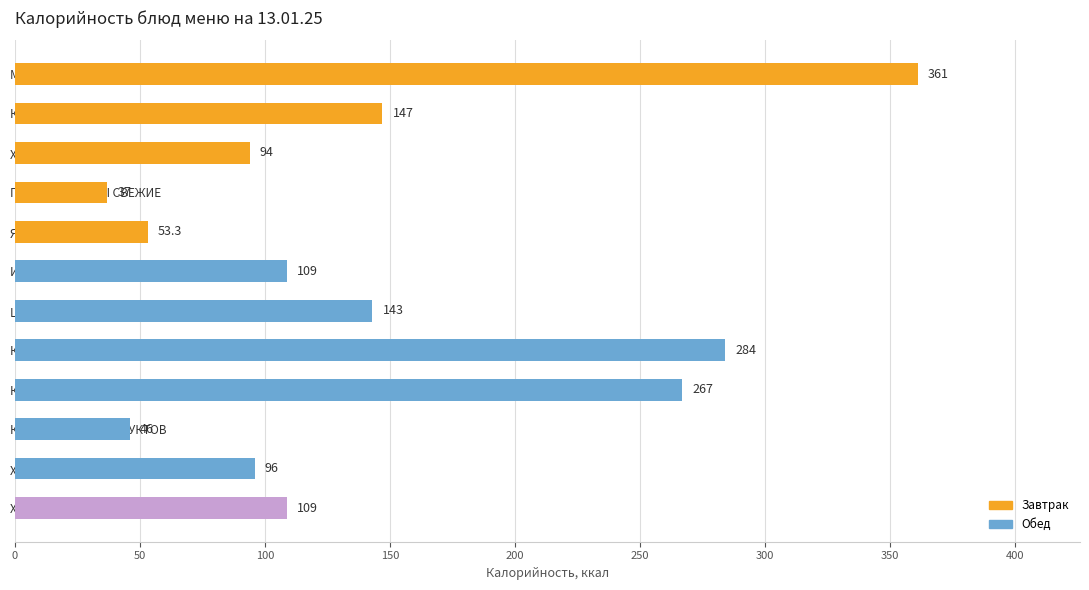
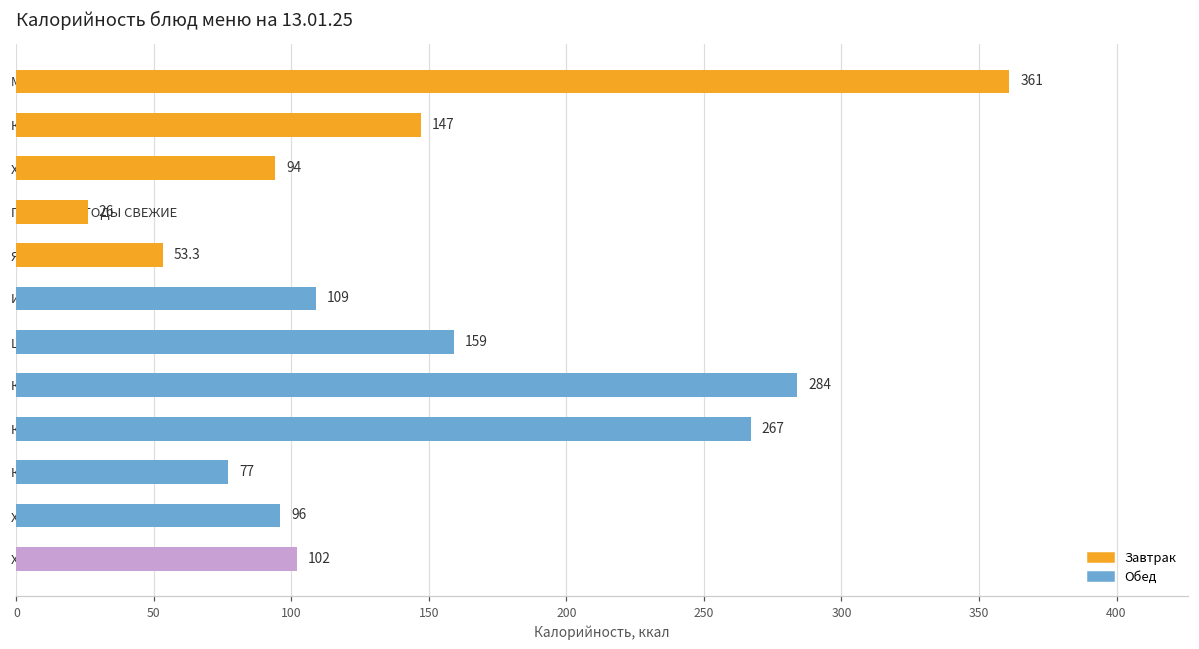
ПЛОДЫ И ЯГОДЫ СВЕЖИЕ: 37 -> 26
ЩИ ИЗ СВЕЖЕЙ КАПУСТЫ: 143 -> 159
КОМПОТ ИЗ СУХОФРУКТОВ: 46 -> 77
ХЛЕБ РЖАНОЙ: 109 -> 102
